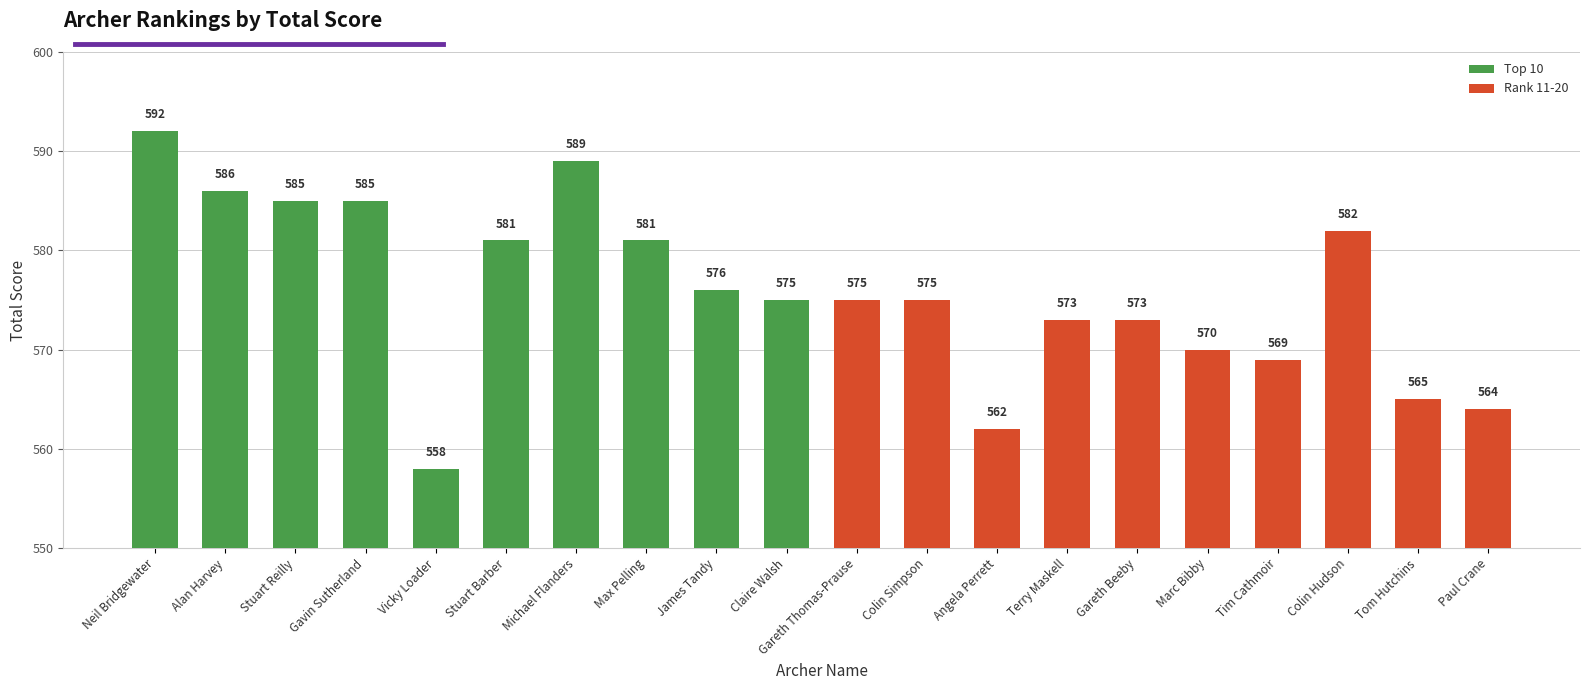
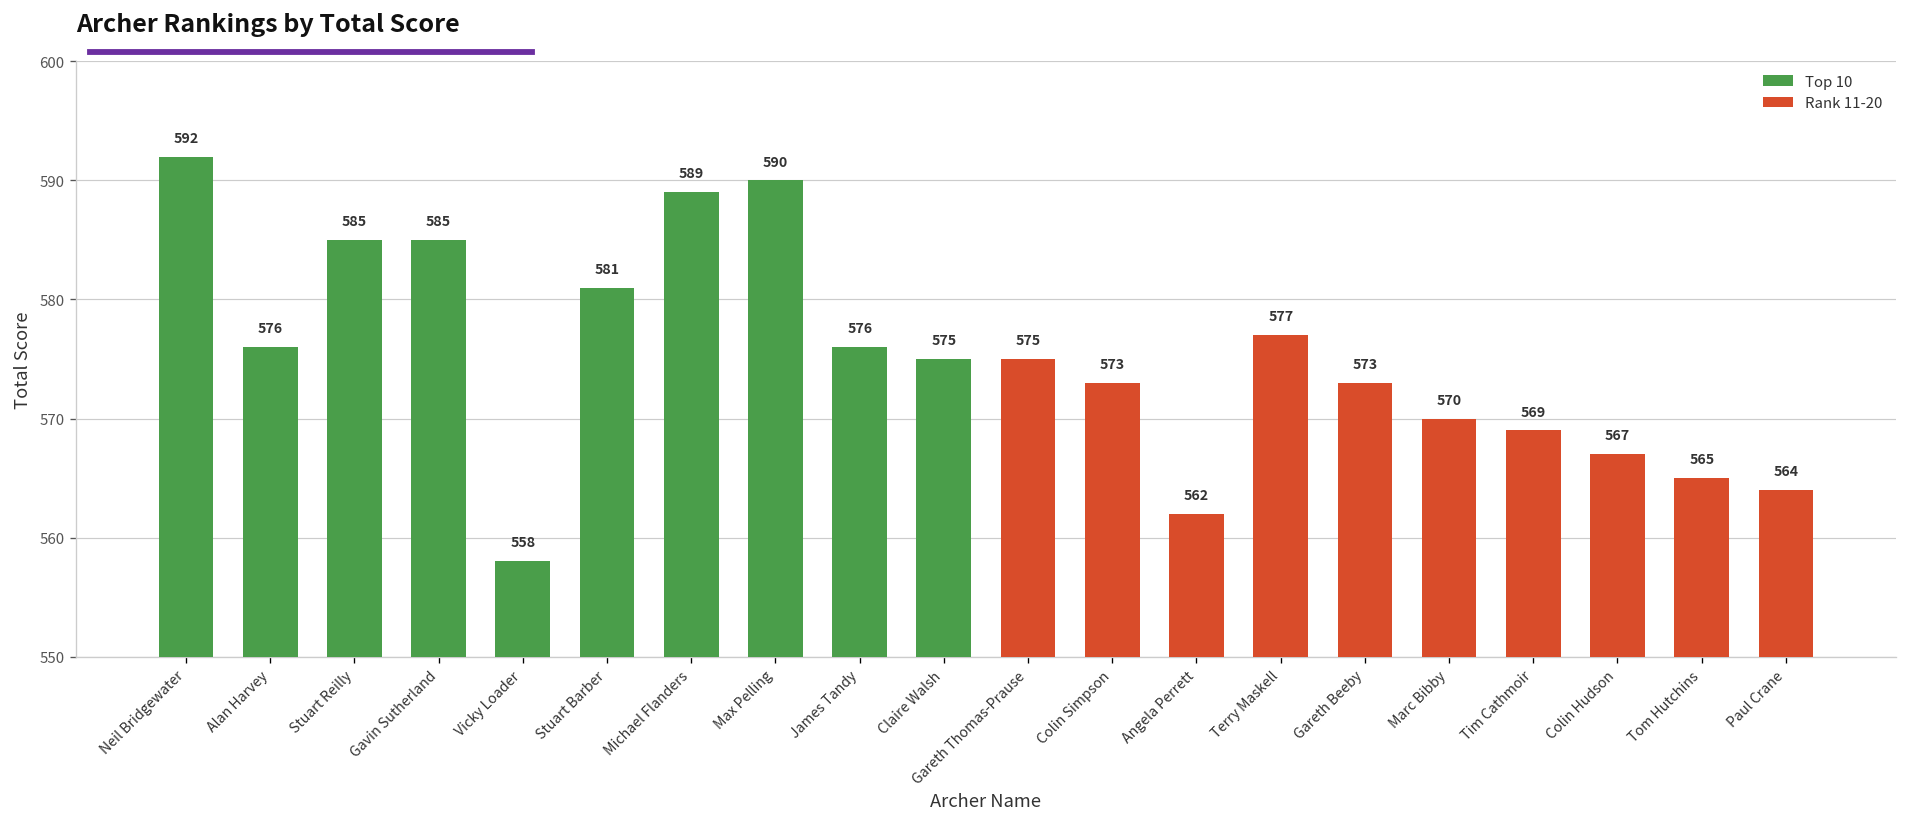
Alan Harvey: 586 -> 576
Max Pelling: 581 -> 590
Colin Simpson: 575 -> 573
Terry Maskell: 573 -> 577
Colin Hudson: 582 -> 567
